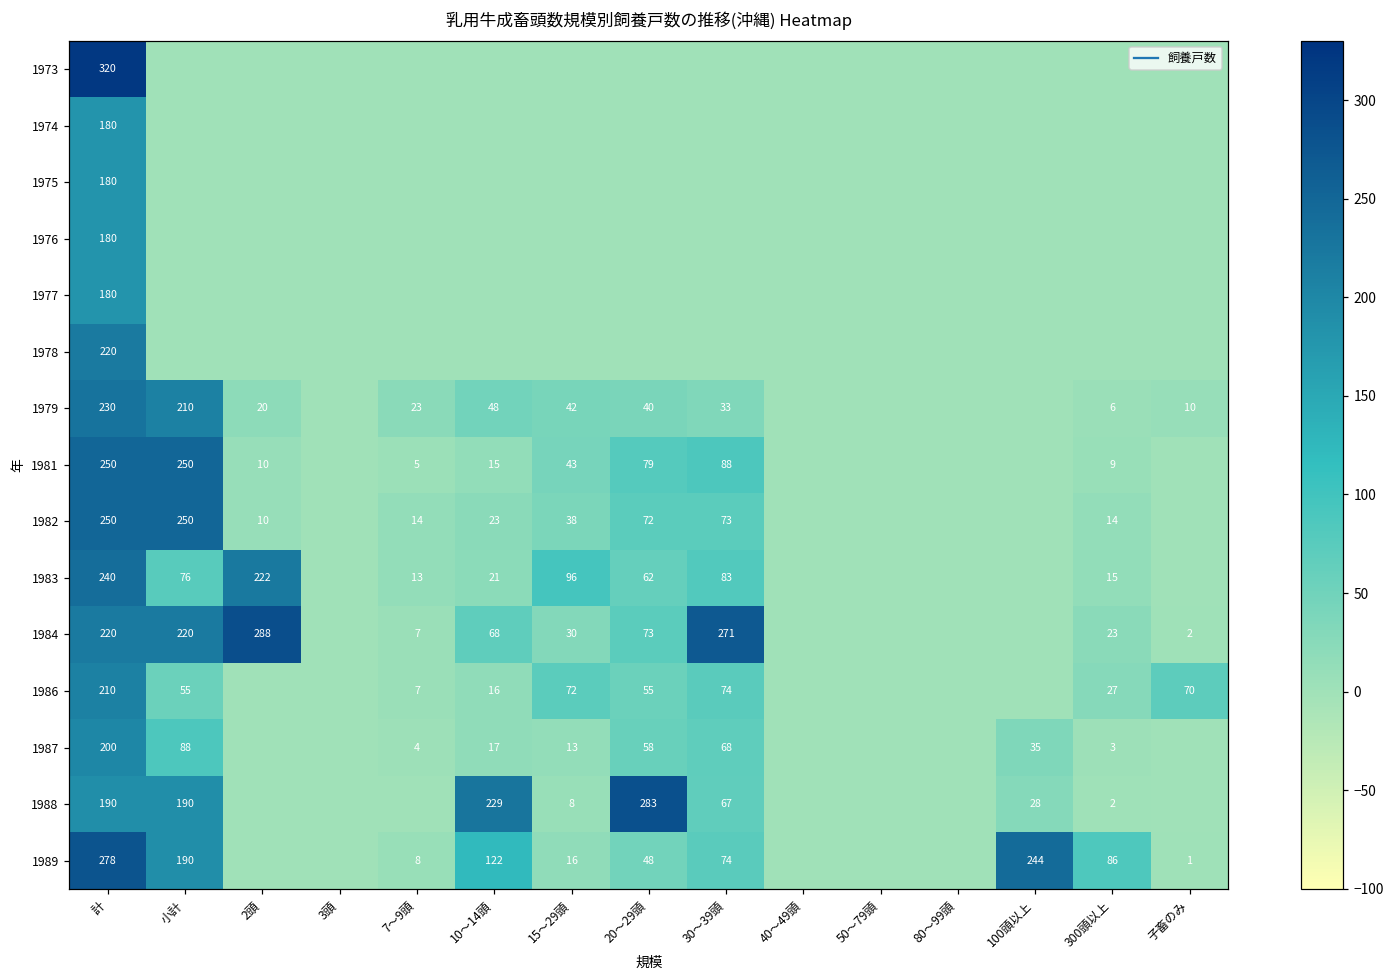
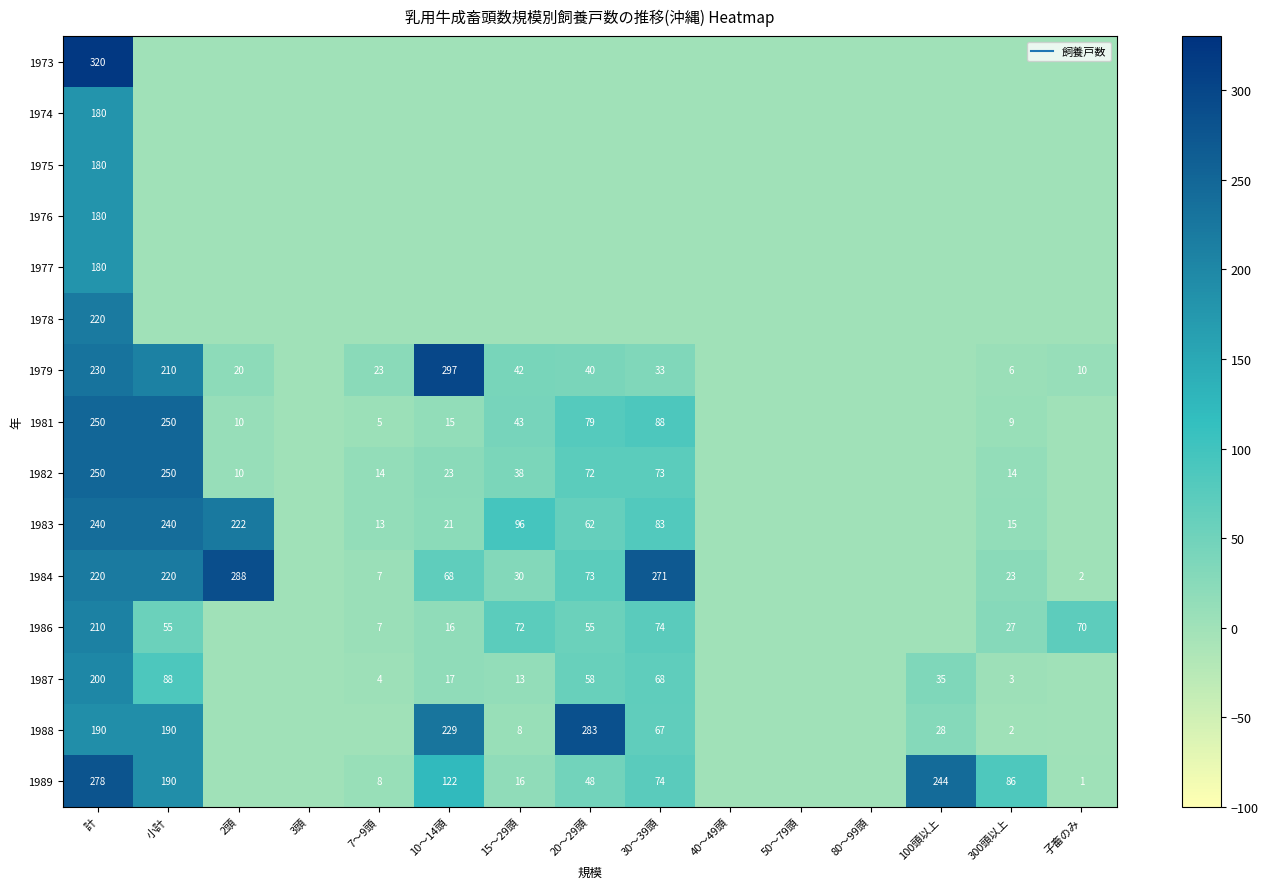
1979, 10～14頭: 48 -> 297
1983, 小計: 76 -> 240
